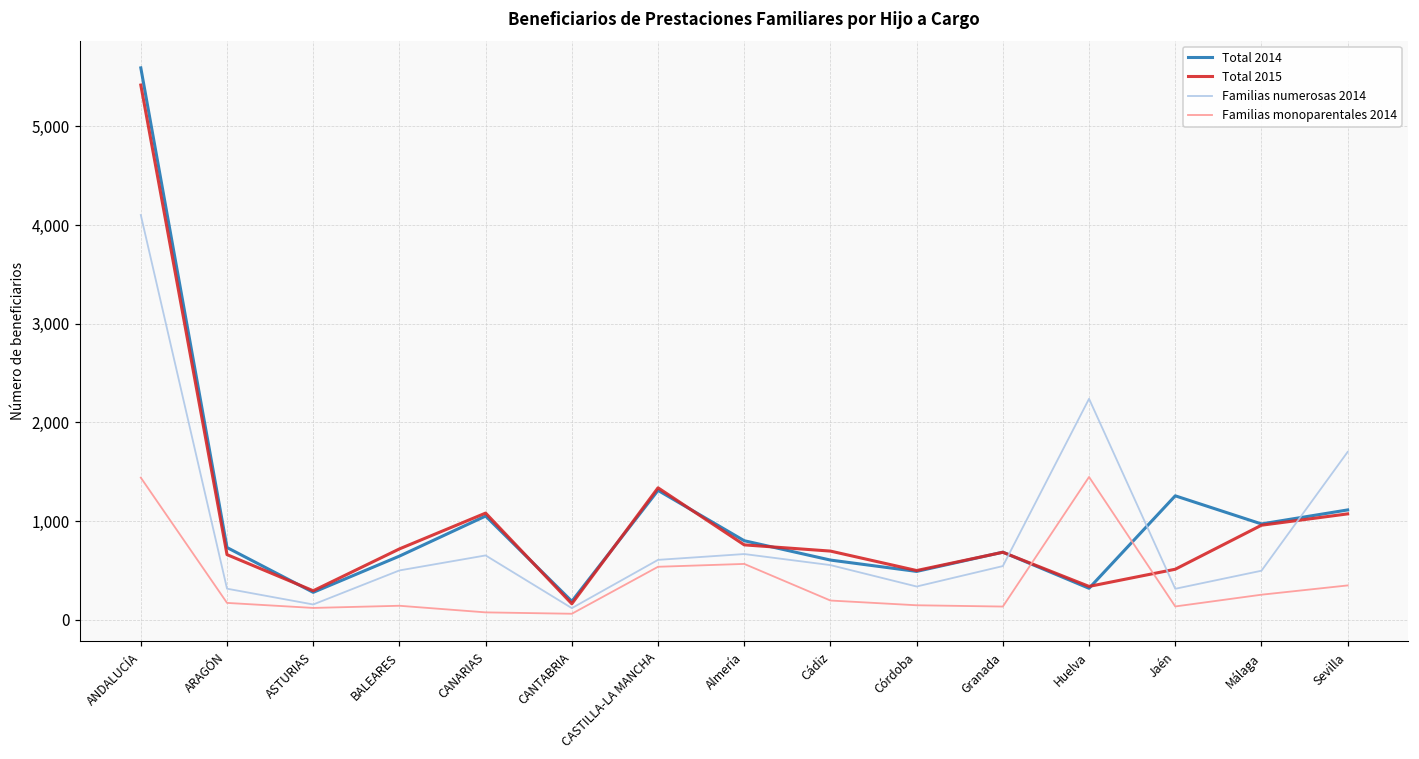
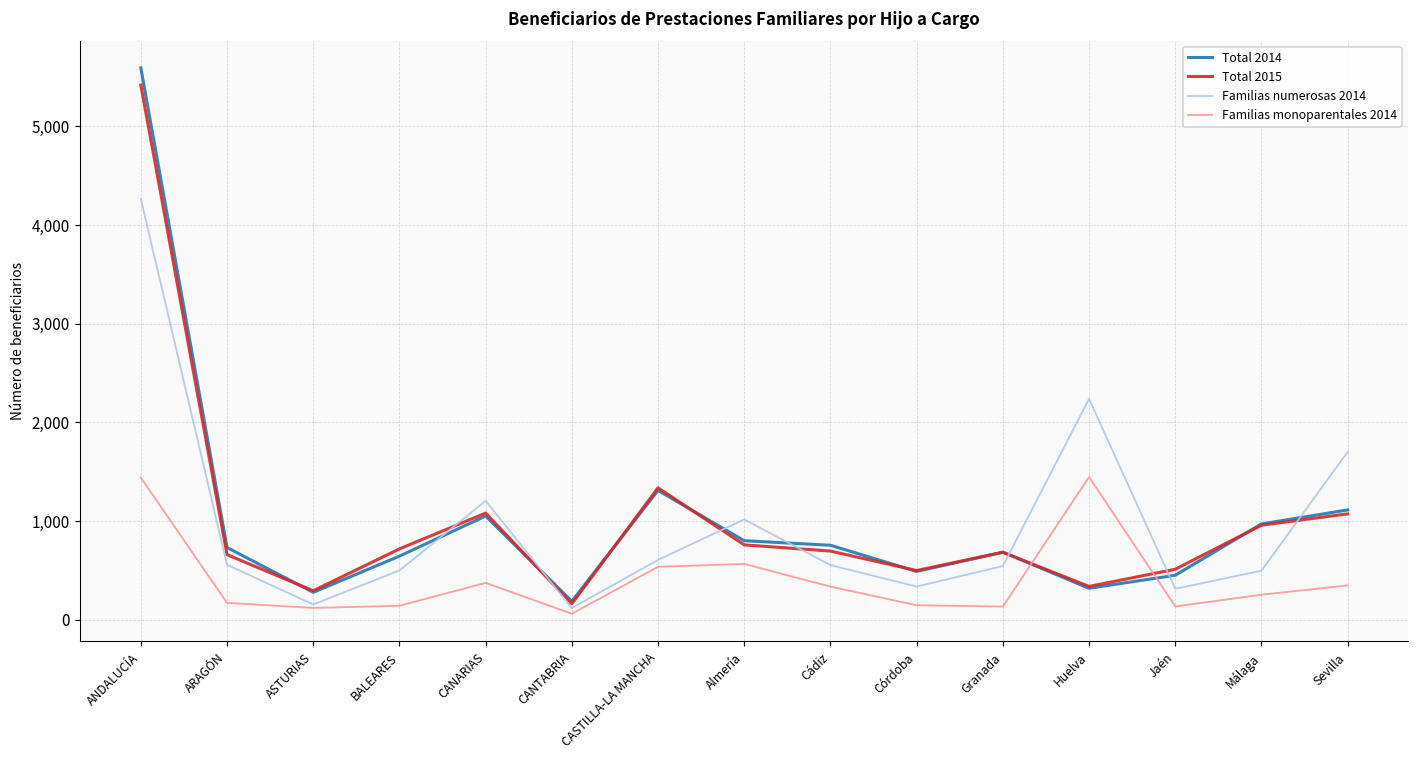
Familias numerosas 2014, ANDALUCÍA: 4,100 -> 4,300
Familias numerosas 2014, ARAGÓN: 300 -> 600
Familias numerosas 2014, CANARIAS: 700 -> 1,200
Familias monoparentales 2014, CANARIAS: 100 -> 400
Familias numerosas 2014, Almería: 700 -> 1,000
Total 2014, Cádiz: 600 -> 800
Familias monoparentales 2014, Cádiz: 200 -> 300
Total 2014, Jaén: 1,300 -> 500
